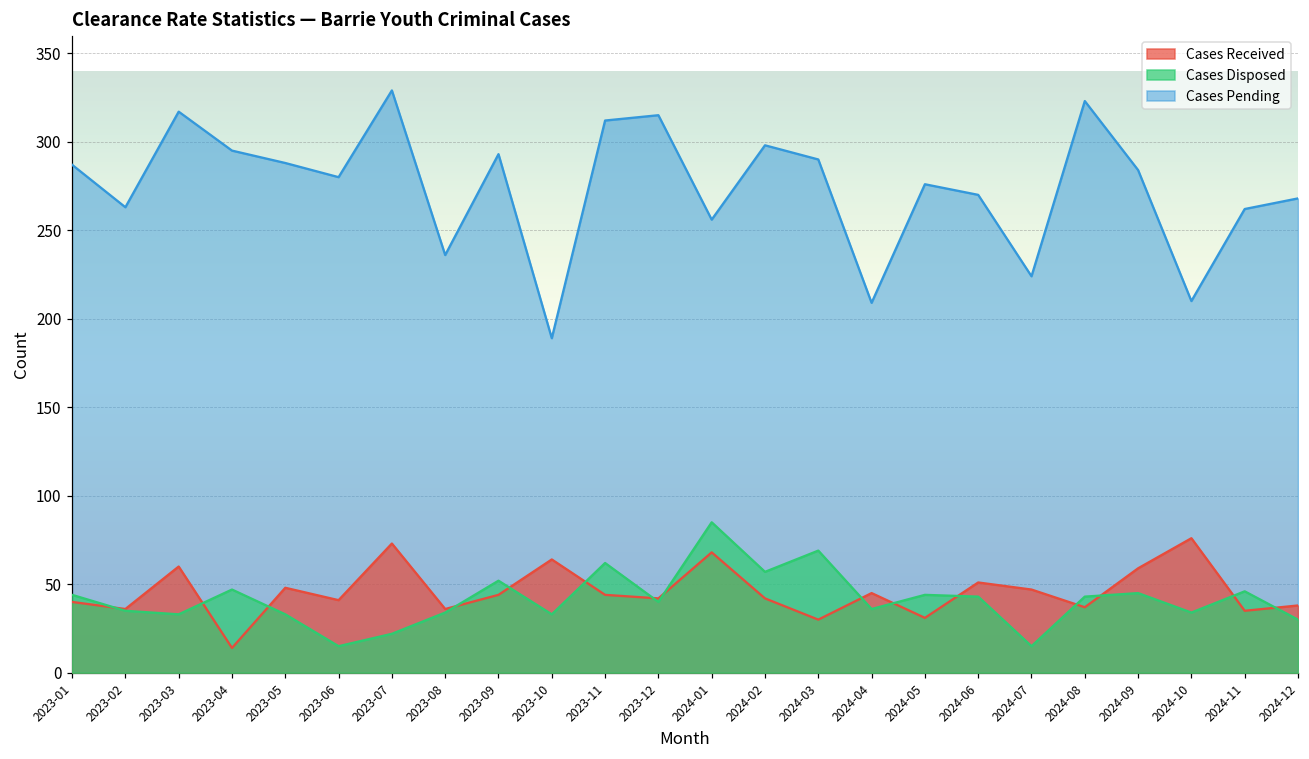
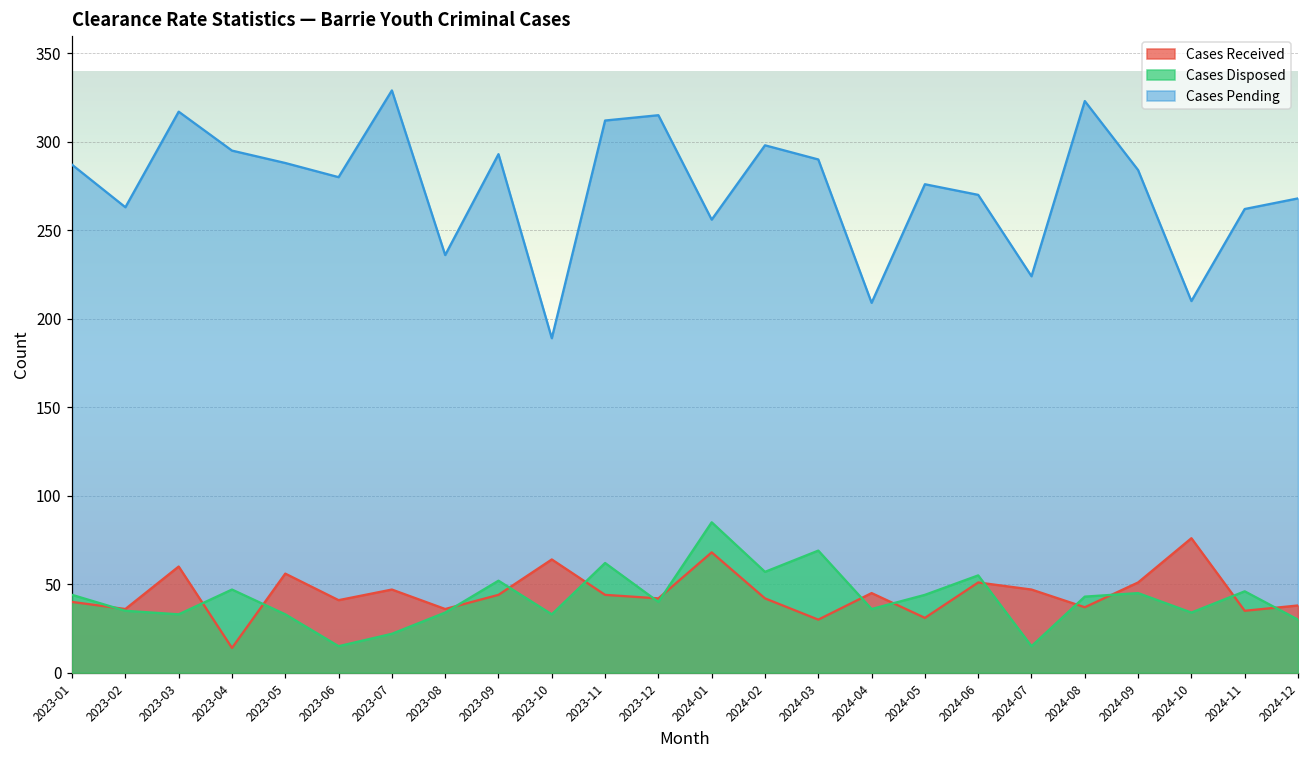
Cases Received, 2023-05: 48 -> 56
Cases Received, 2023-07: 73 -> 47
Cases Disposed, 2024-06: 43 -> 55
Cases Received, 2024-09: 59 -> 51
